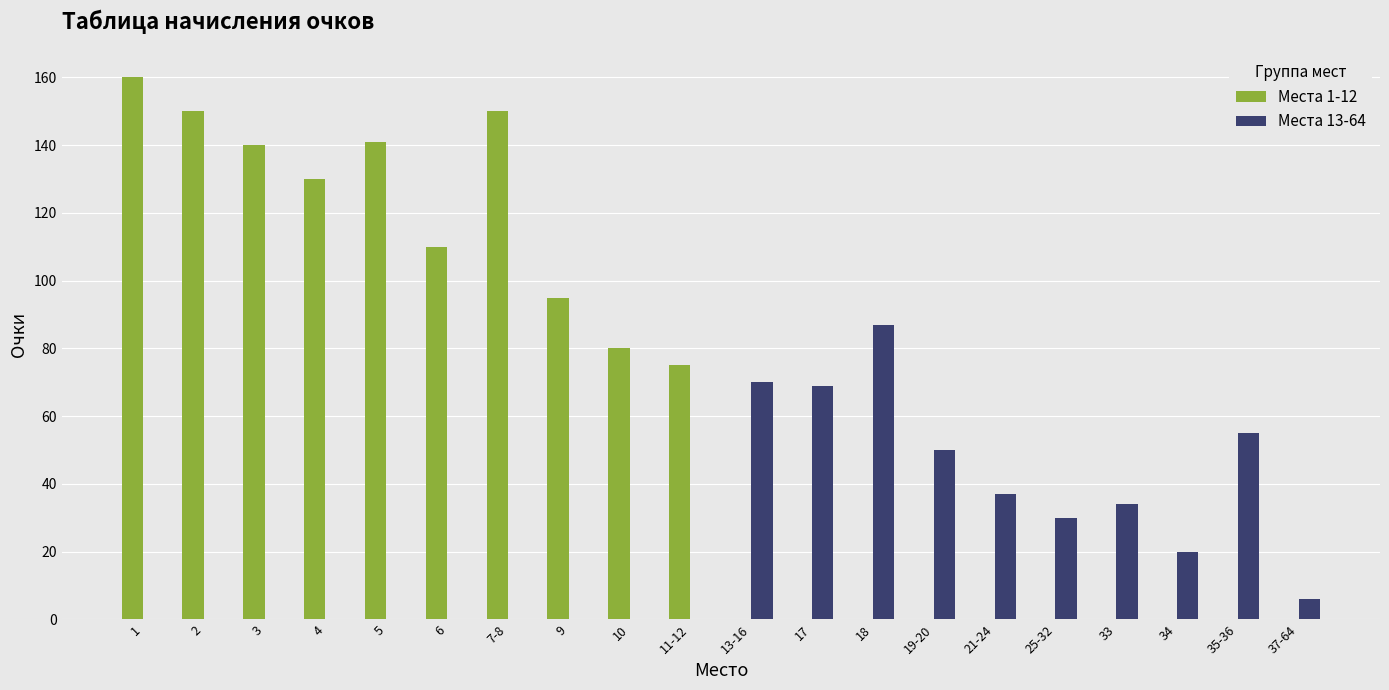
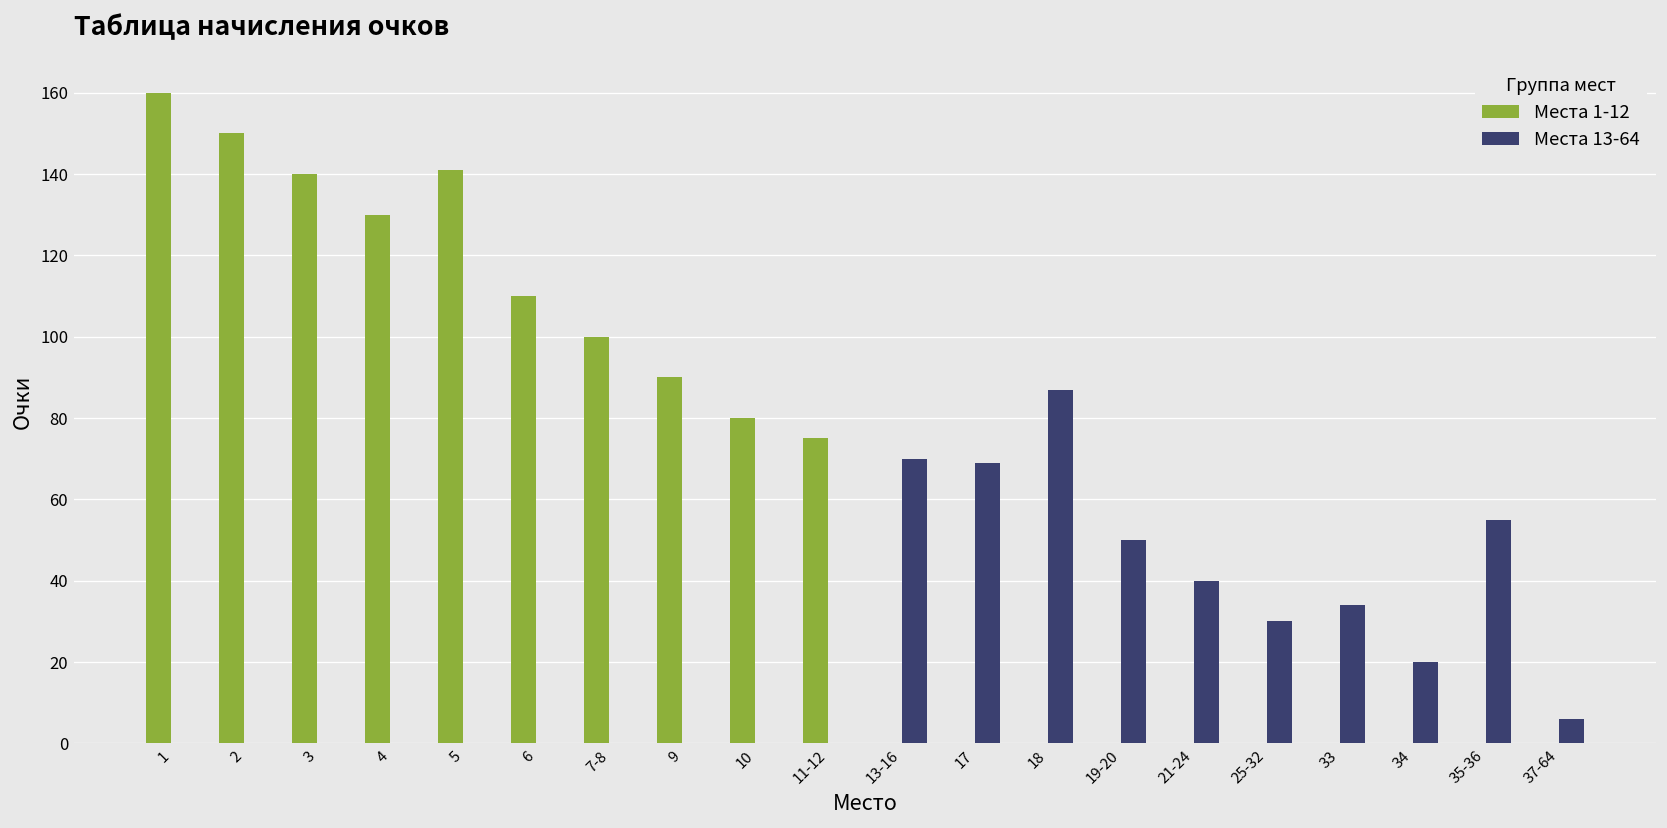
Места 1-12, 7-8: 150 -> 100
Места 1-12, 9: 95 -> 90
Места 13-64, 21-24: 37 -> 40
